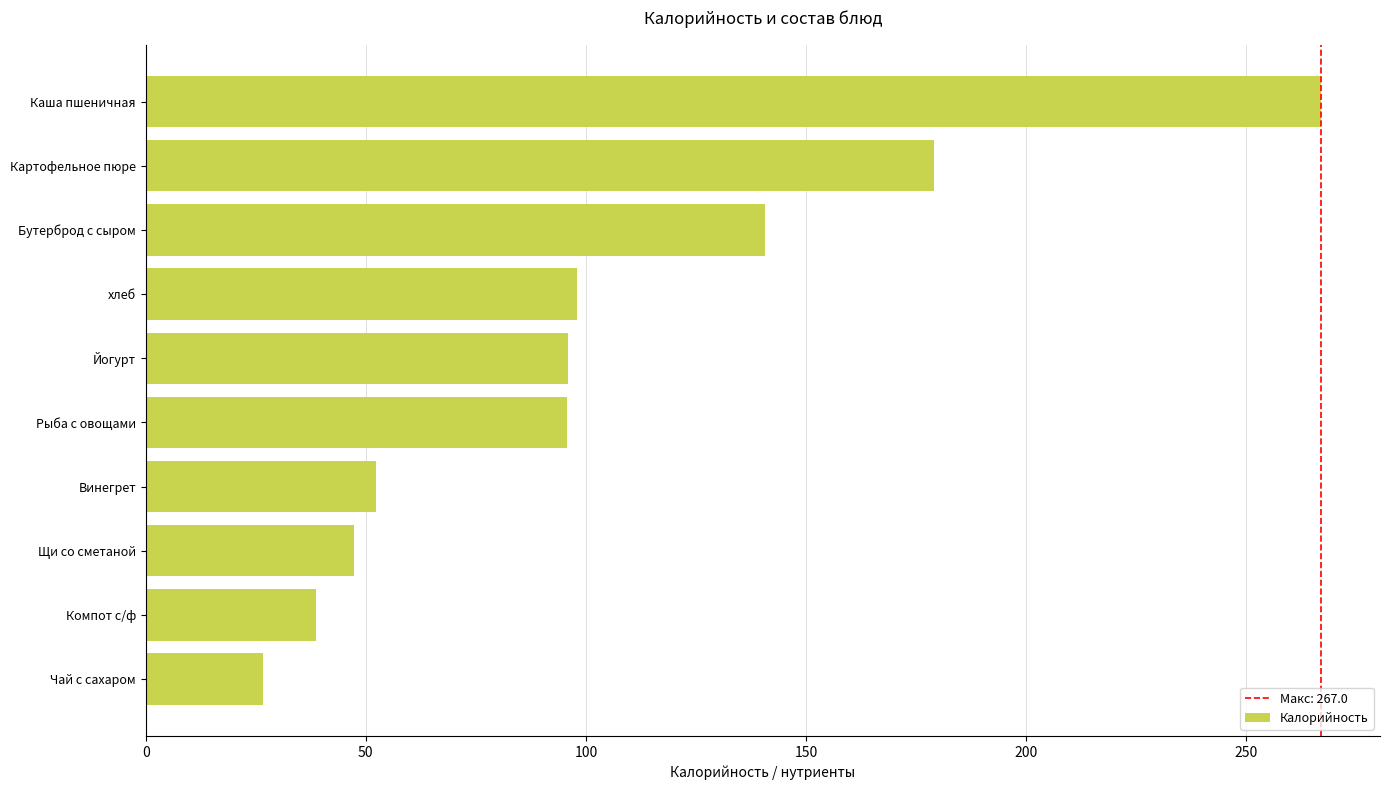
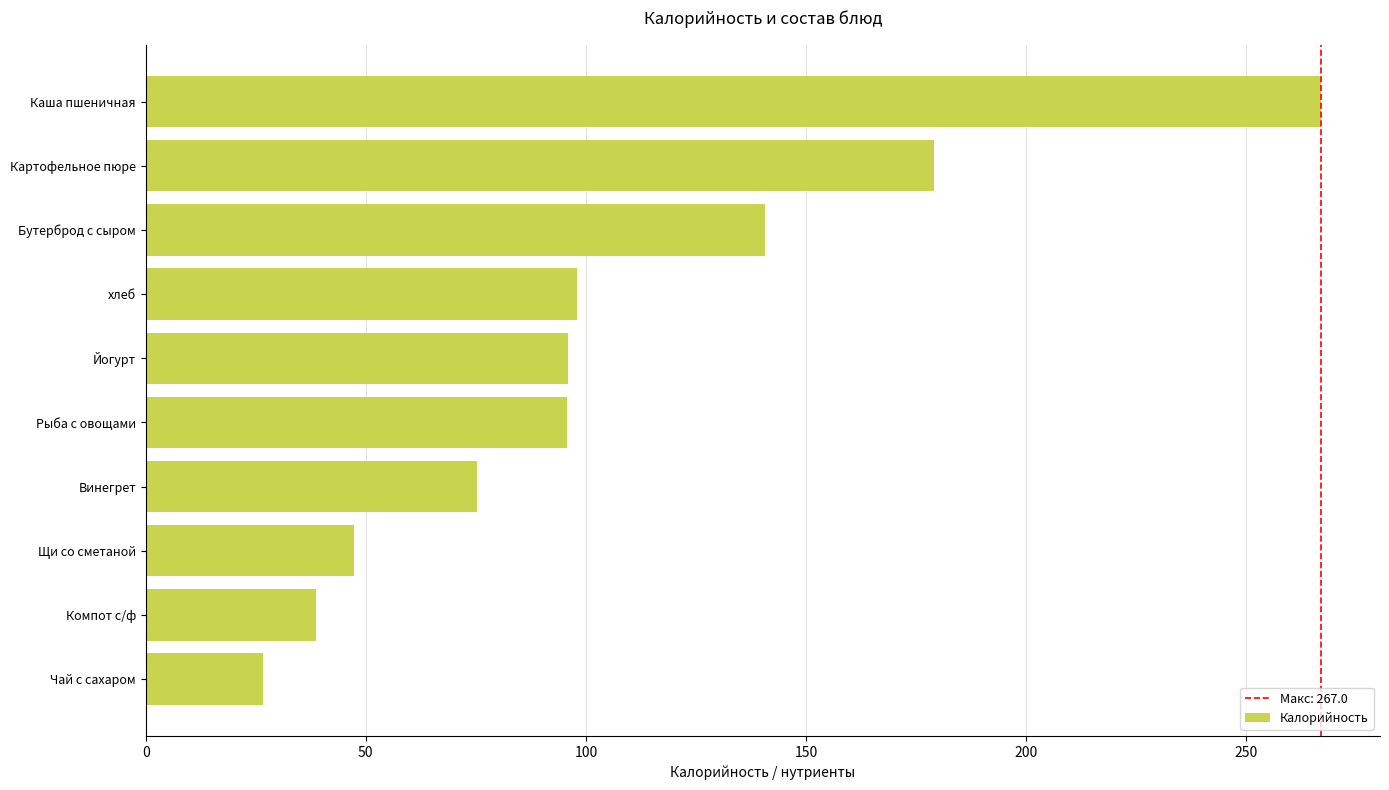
Винегрет: 52 -> 75
